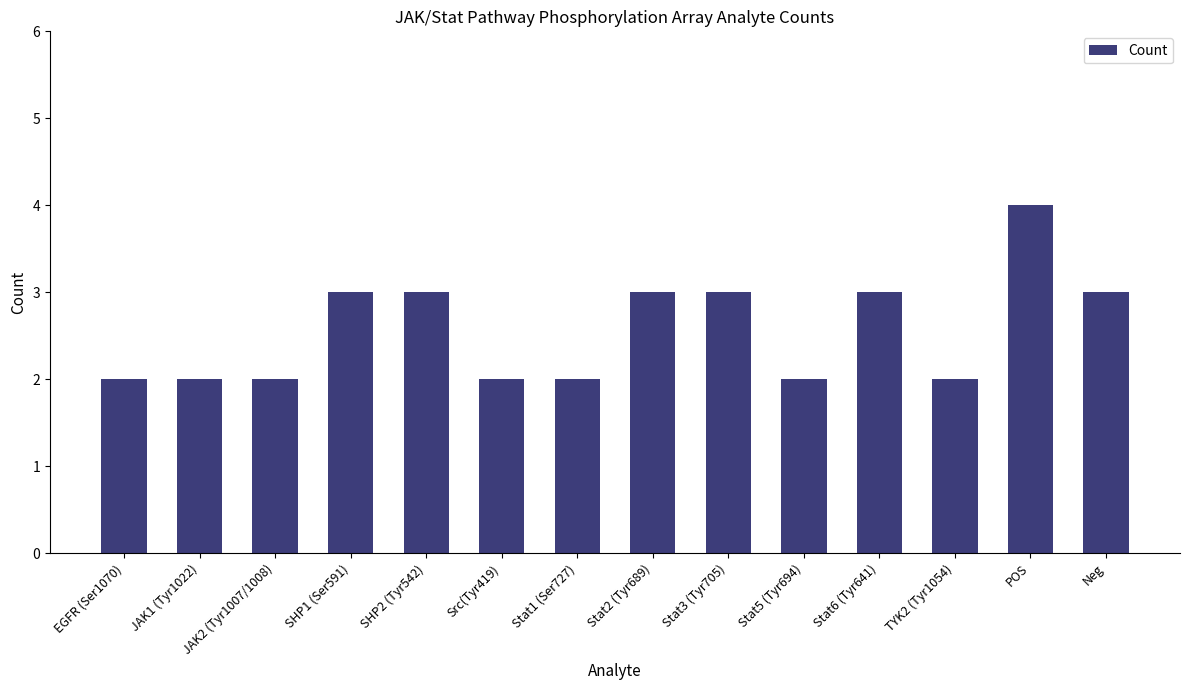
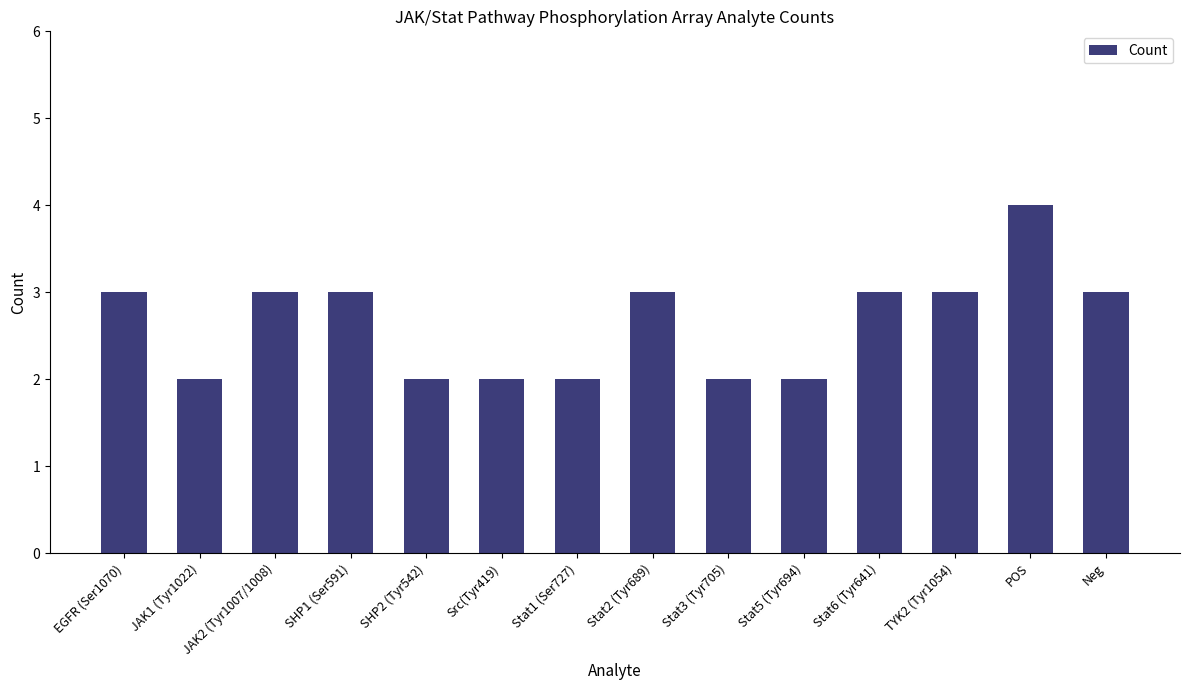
EGFR (Ser1070): 2 -> 3
JAK2 (Tyr1007/1008): 2 -> 3
SHP2 (Tyr542): 3 -> 2
Stat3 (Tyr705): 3 -> 2
TYK2 (Tyr1054): 2 -> 3
